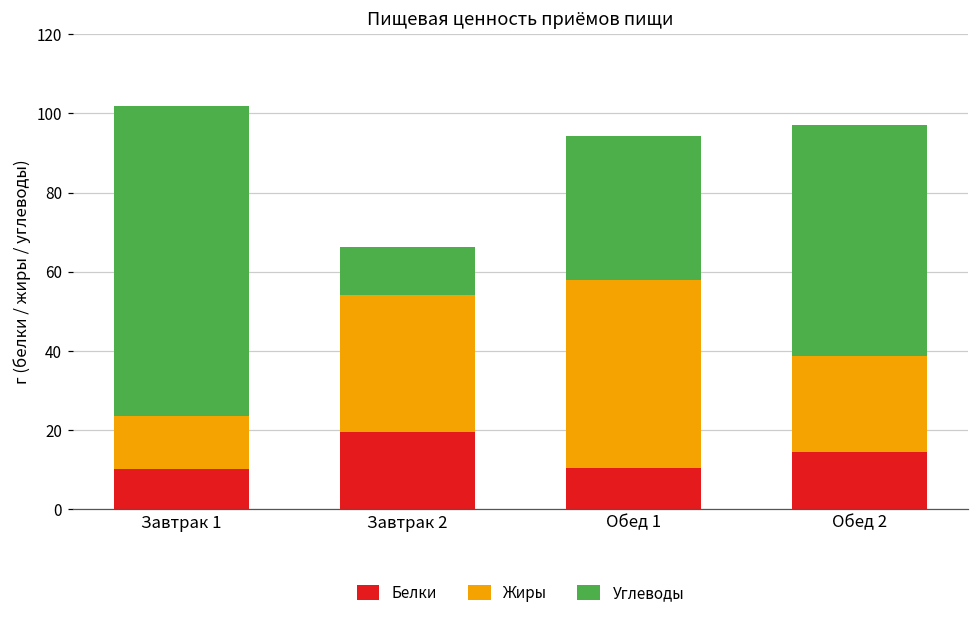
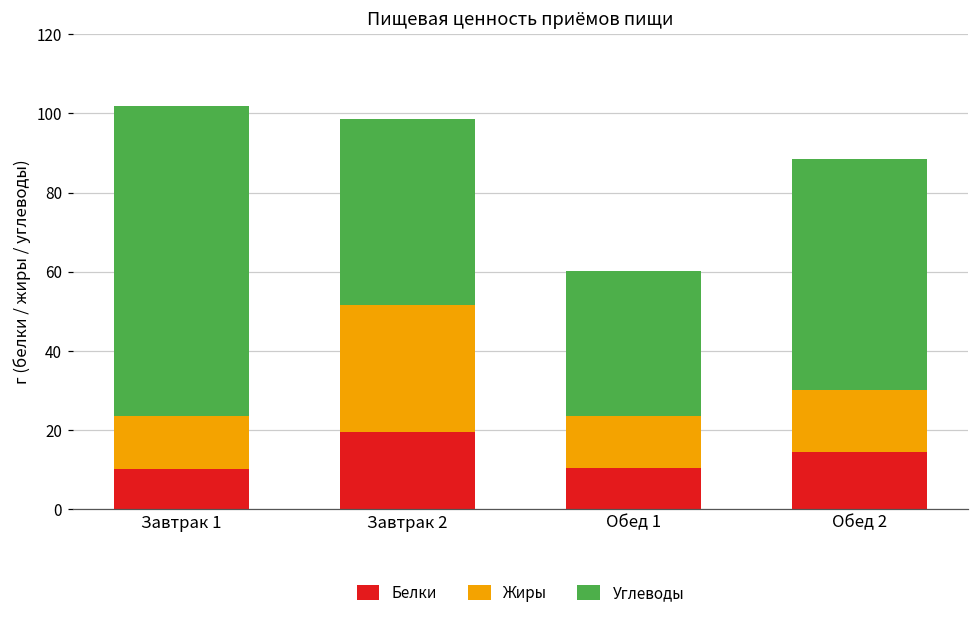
Жиры, Завтрак 2: 35 -> 32
Углеводы, Завтрак 2: 12 -> 47
Жиры, Обед 1: 48 -> 13
Жиры, Обед 2: 24 -> 16
